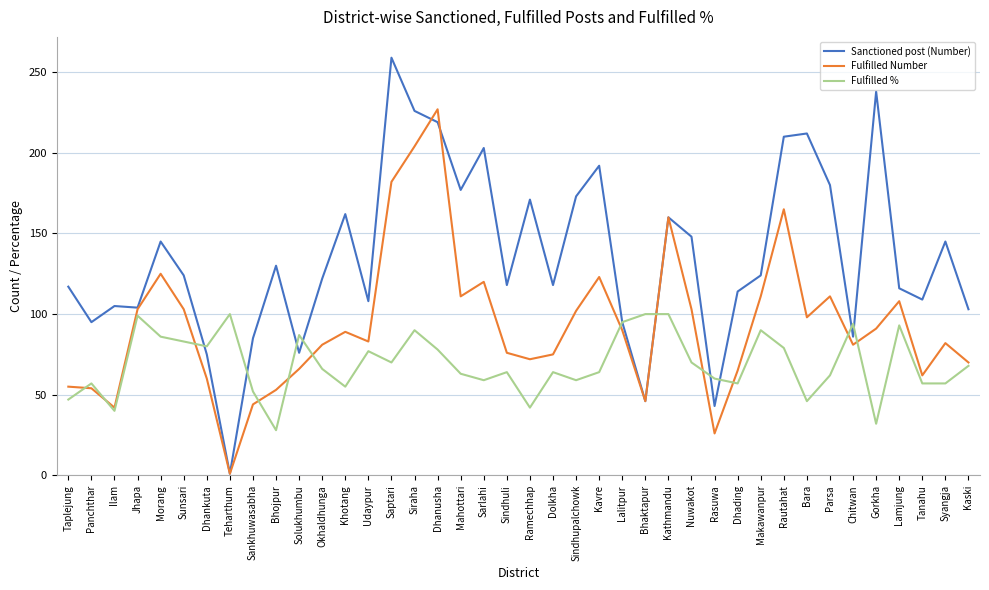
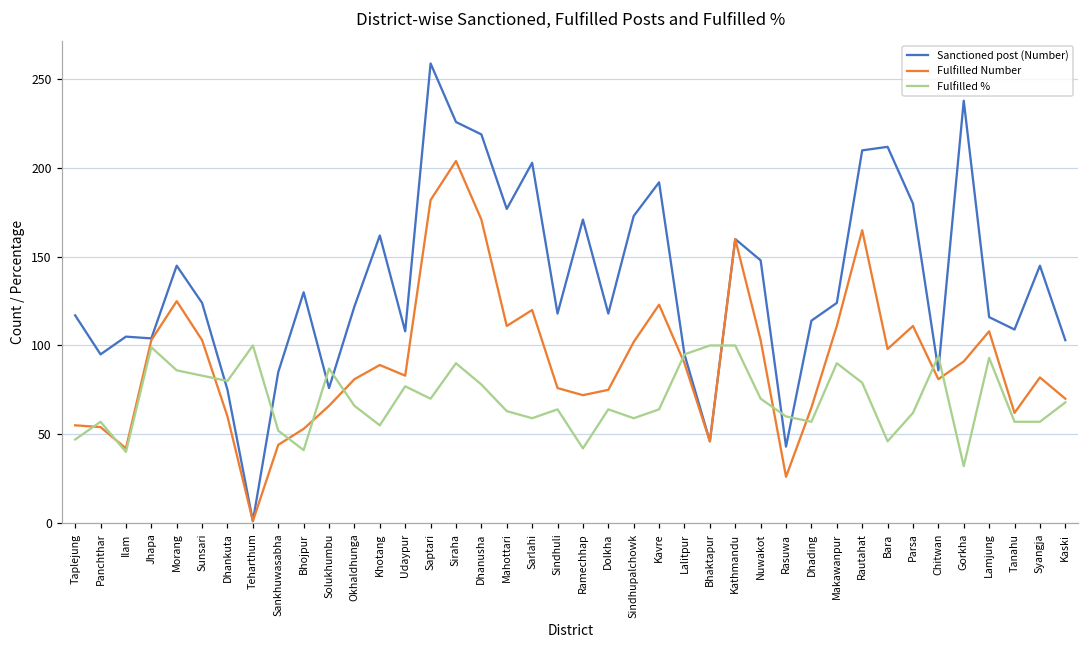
Fulfilled %, Bhojpur: 28 -> 41
Fulfilled Number, Dhanusha: 227 -> 171
